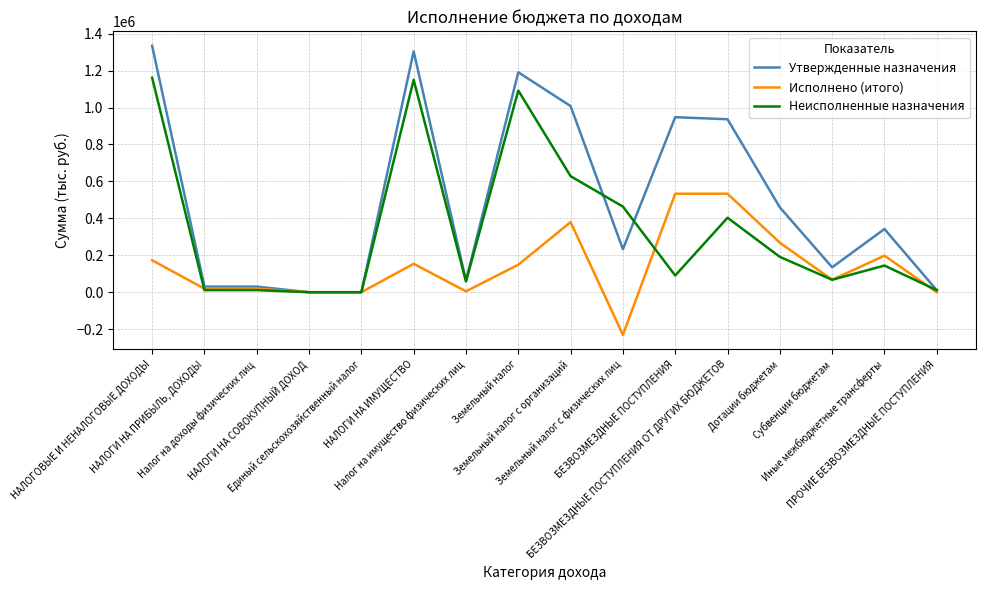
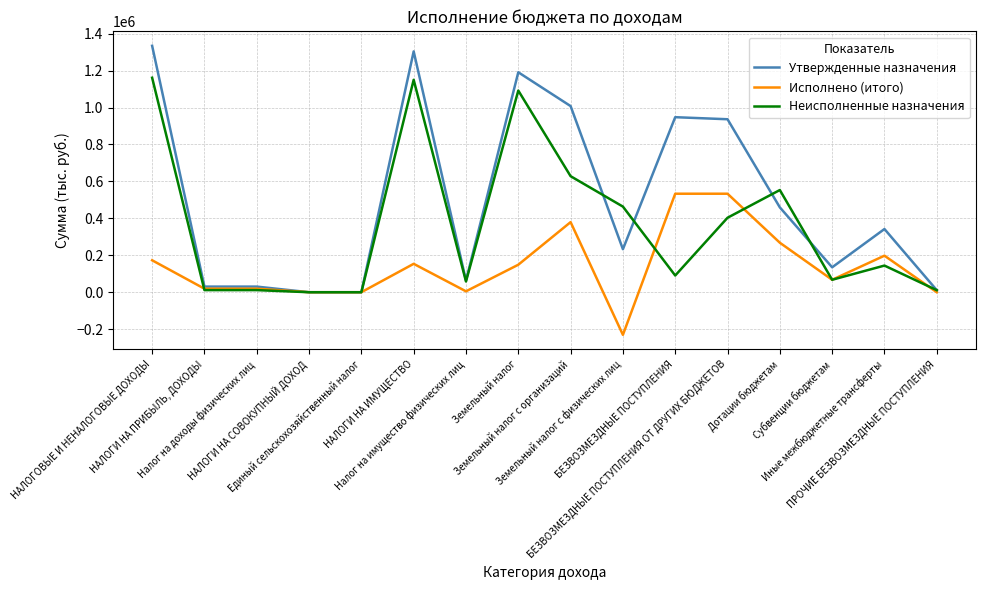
Неисполненные назначения, Дотации бюджетам: 190000 -> 550000
